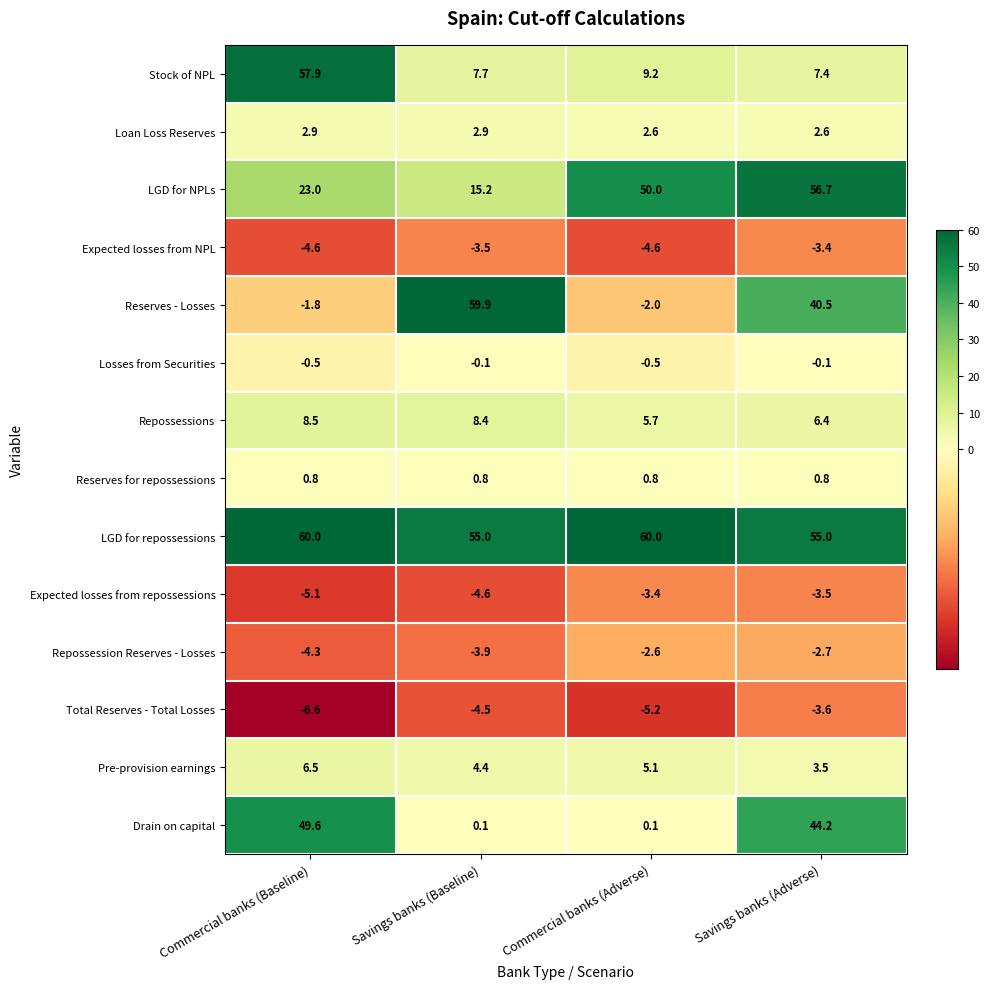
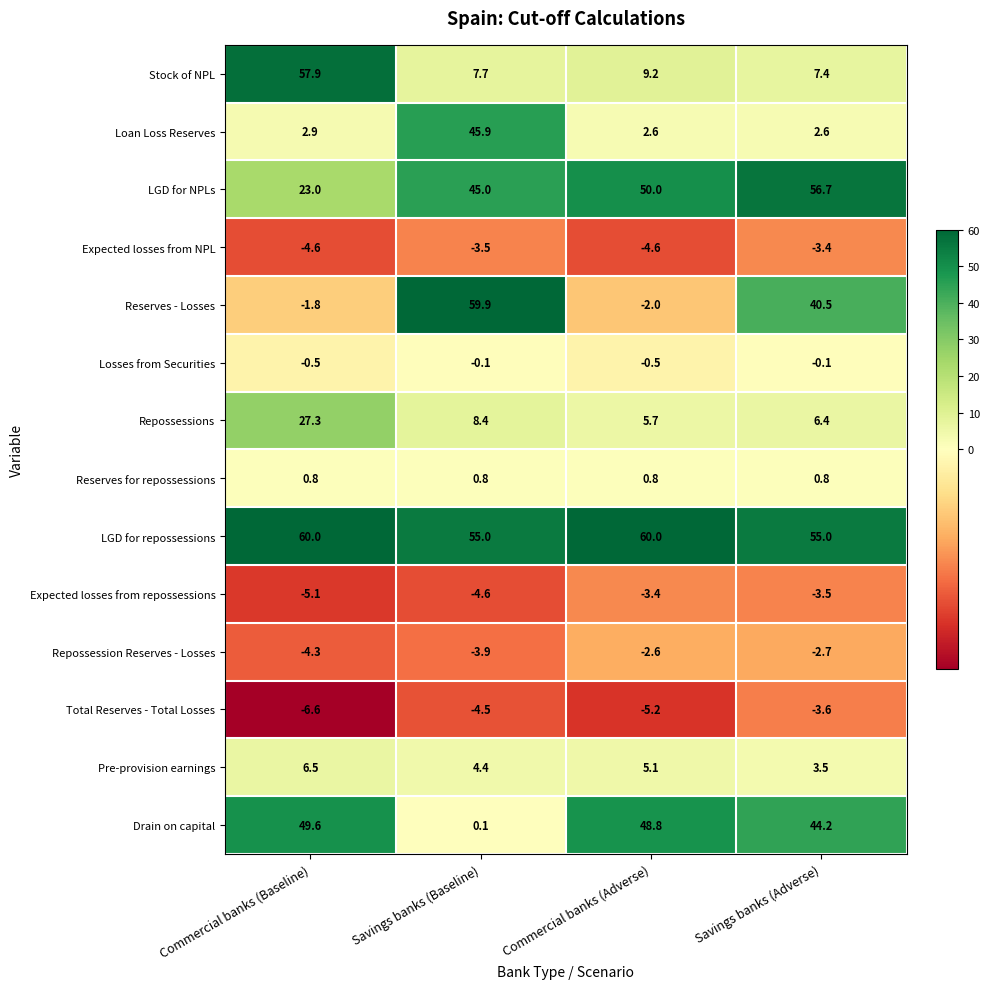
Loan Loss Reserves, Savings banks (Baseline): 2.9 -> 45.9
LGD for NPLs, Savings banks (Baseline): 15.2 -> 45.0
Repossessions, Commercial banks (Baseline): 8.5 -> 27.3
Drain on capital, Commercial banks (Adverse): 0.1 -> 48.8
